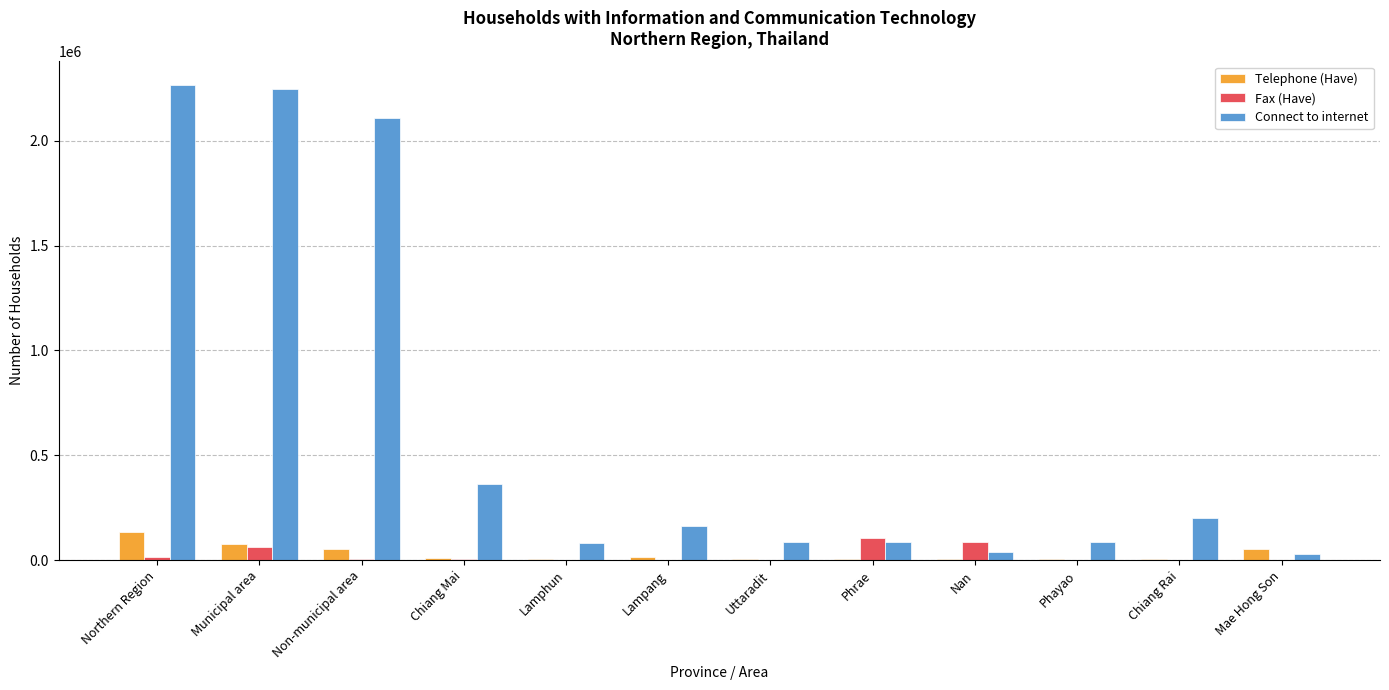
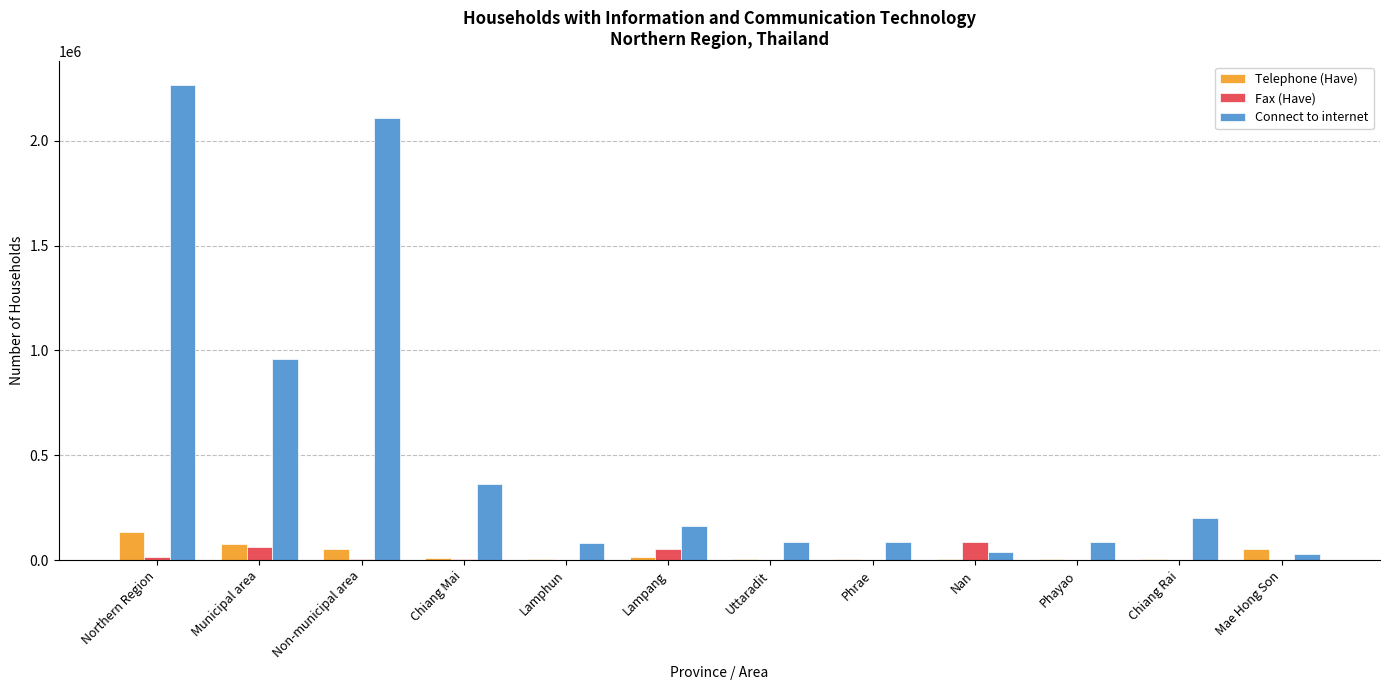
Connect to internet, Municipal area: 2250000 -> 960000
Fax (Have), Lampang: 0 -> 50000
Fax (Have), Phrae: 100000 -> 0
